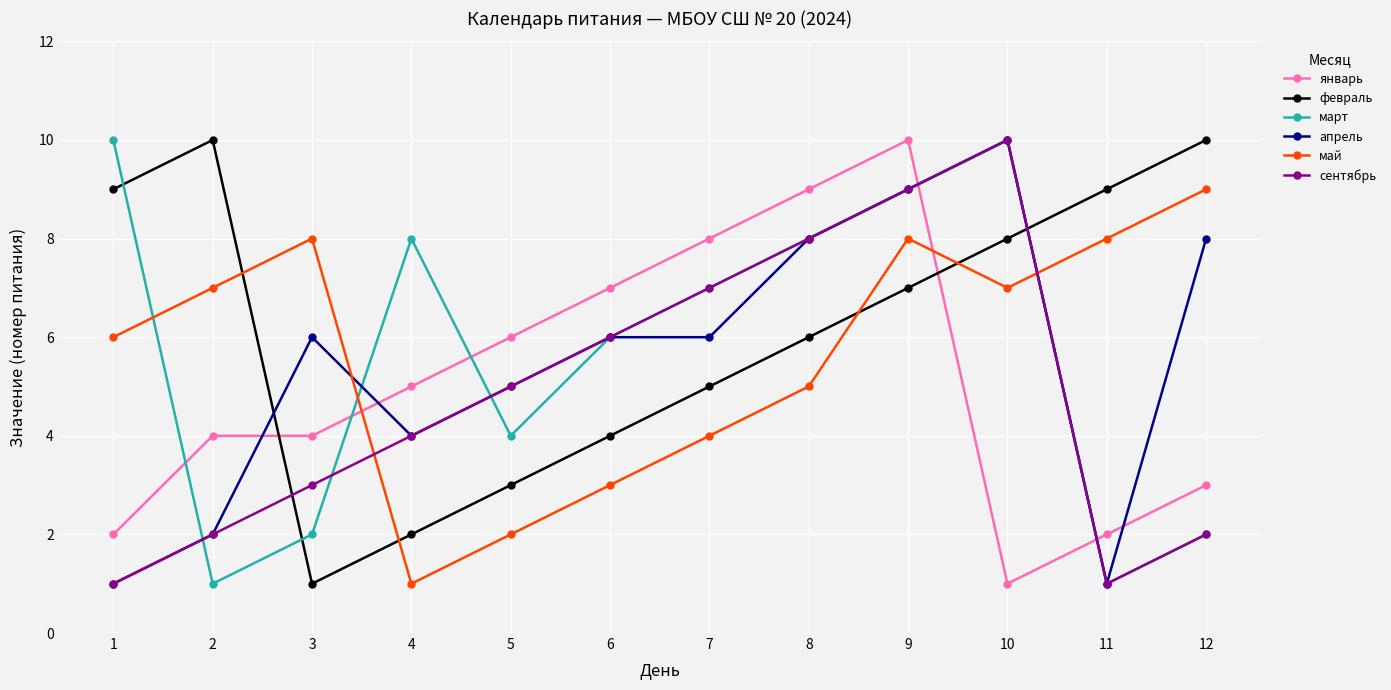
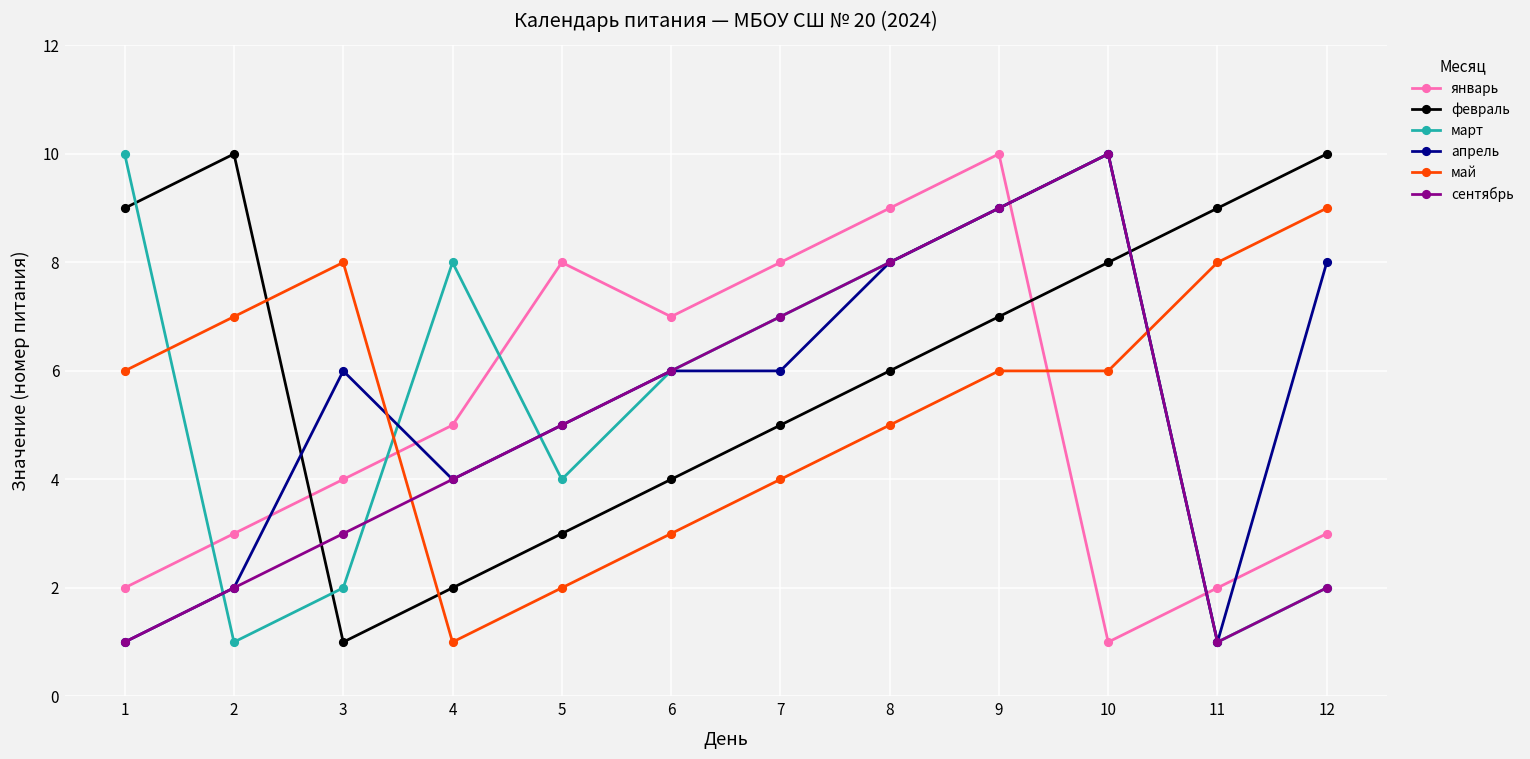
январь, 2: 4 -> 3
январь, 5: 6 -> 8
май, 9: 8 -> 6
май, 10: 7 -> 6
